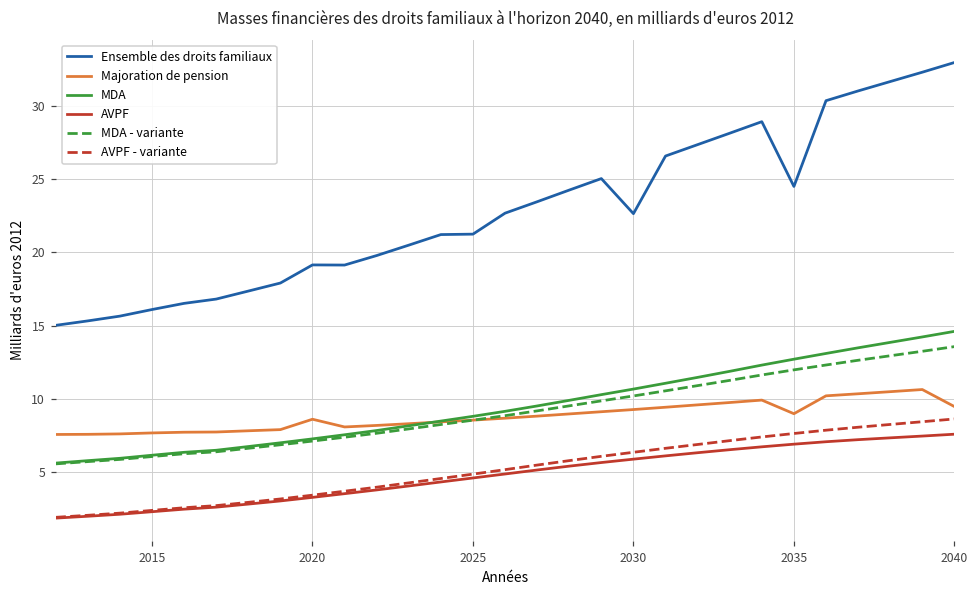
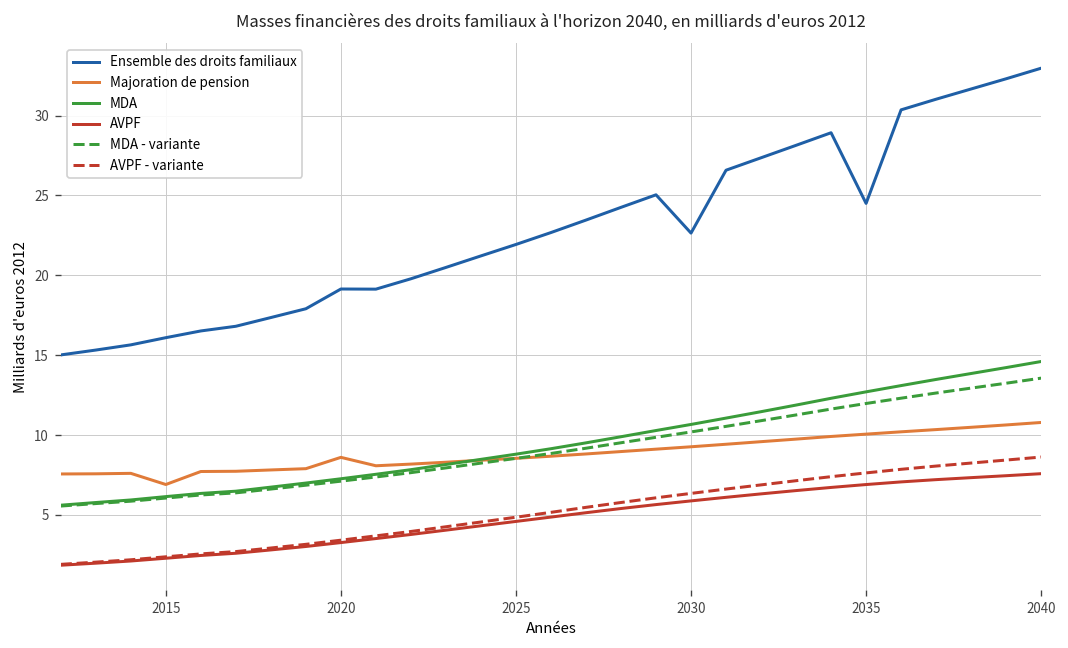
Majoration de pension, 2015: 7.7 -> 6.9
Ensemble des droits familiaux, 2025: 21.2 -> 21.9
Majoration de pension, 2035: 9.0 -> 10.1
Majoration de pension, 2040: 9.5 -> 10.8
